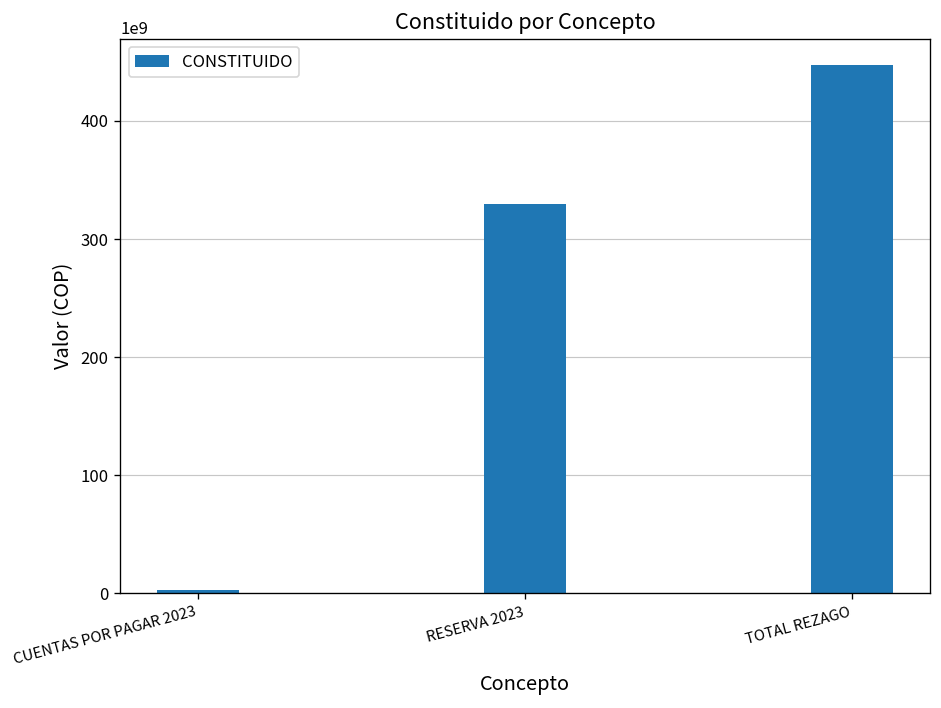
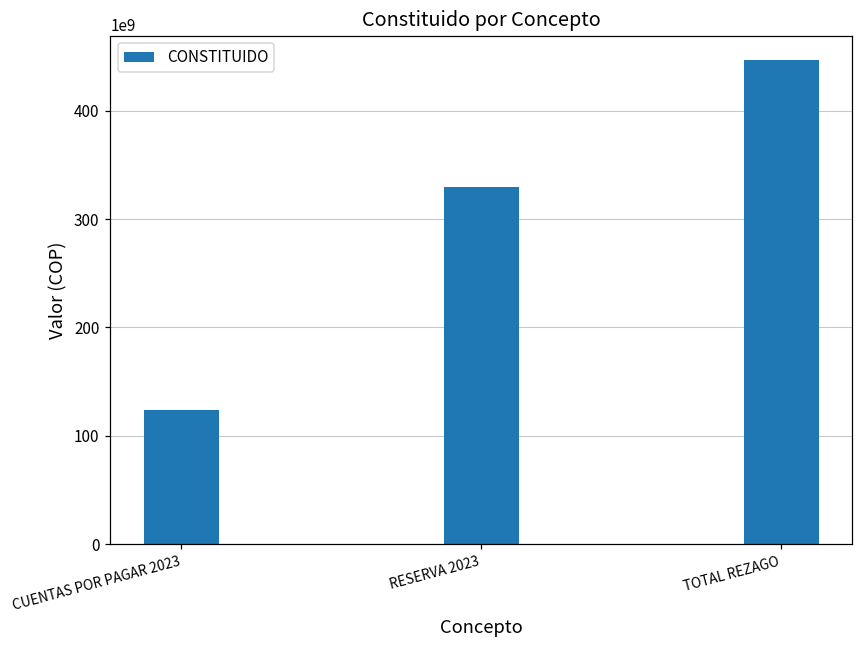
CUENTAS POR PAGAR 2023: 0 -> 120000000000
